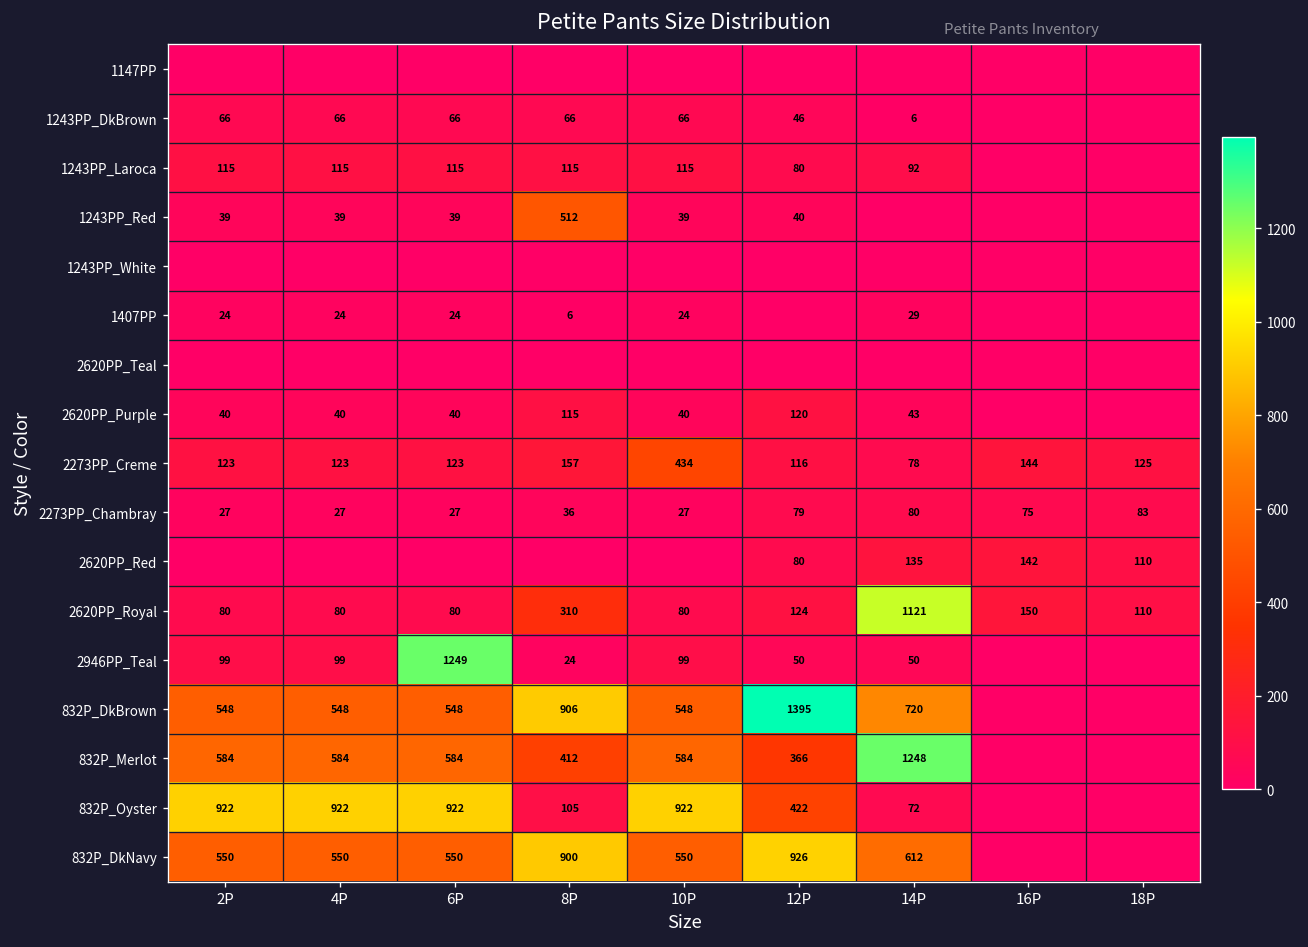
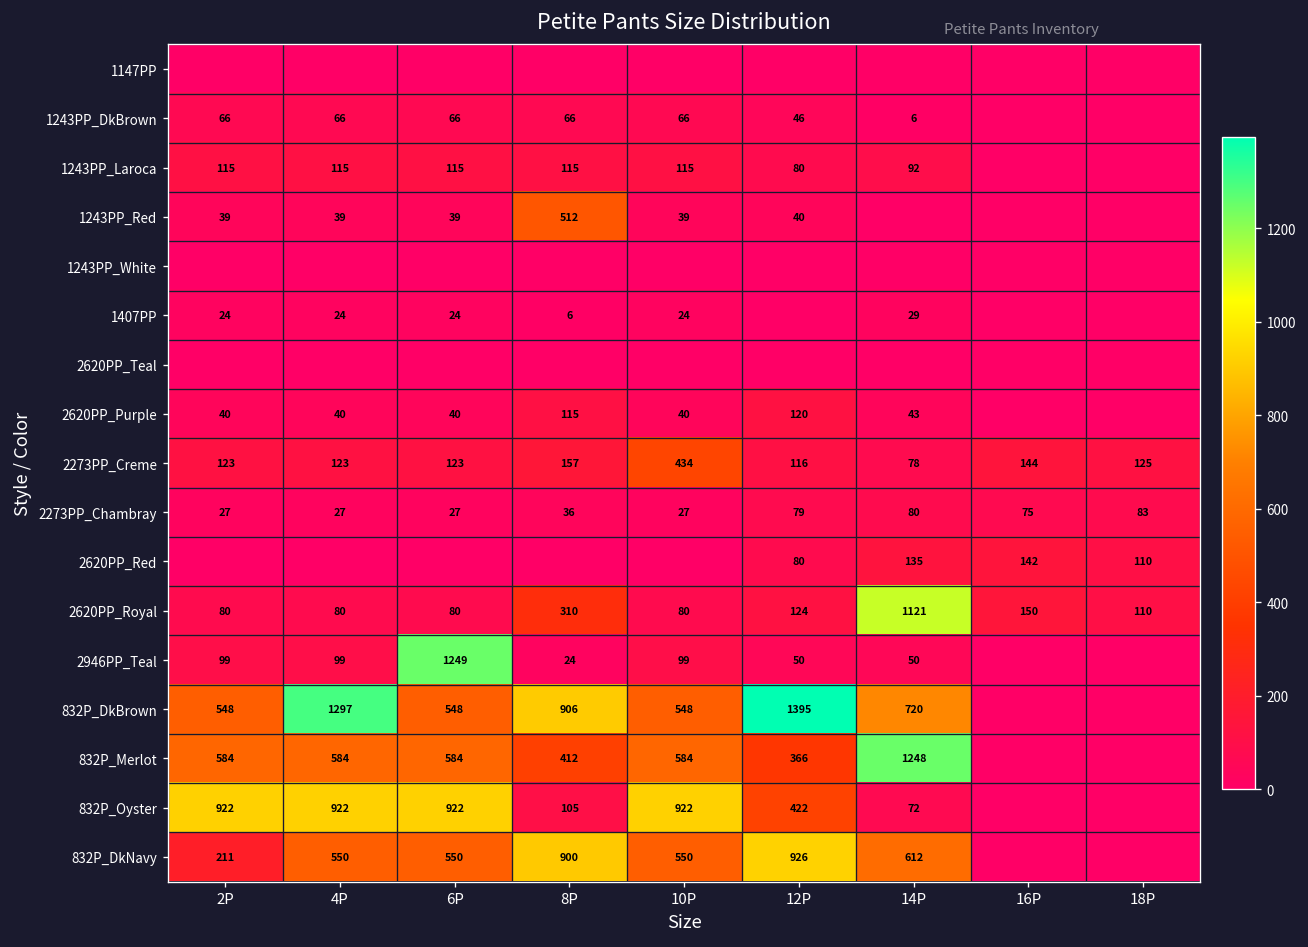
832P_DkBrown, 4P: 548 -> 1297
832P_DkNavy, 2P: 550 -> 211
